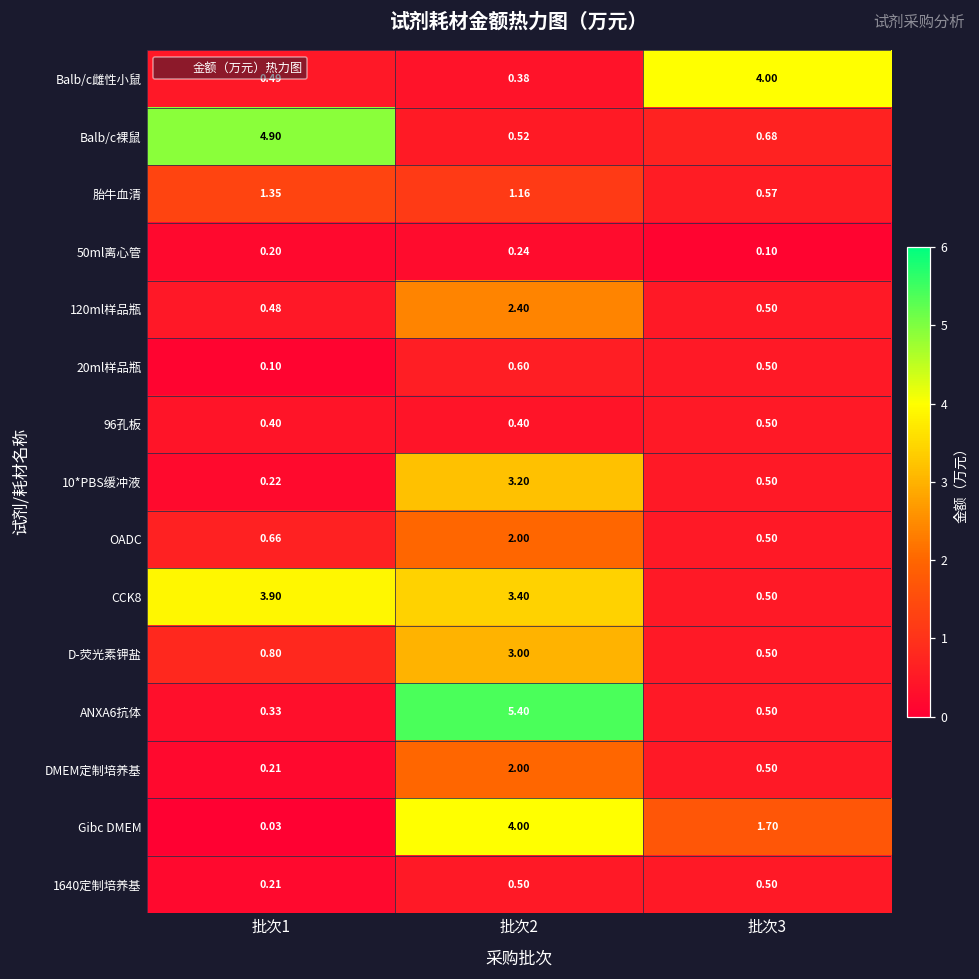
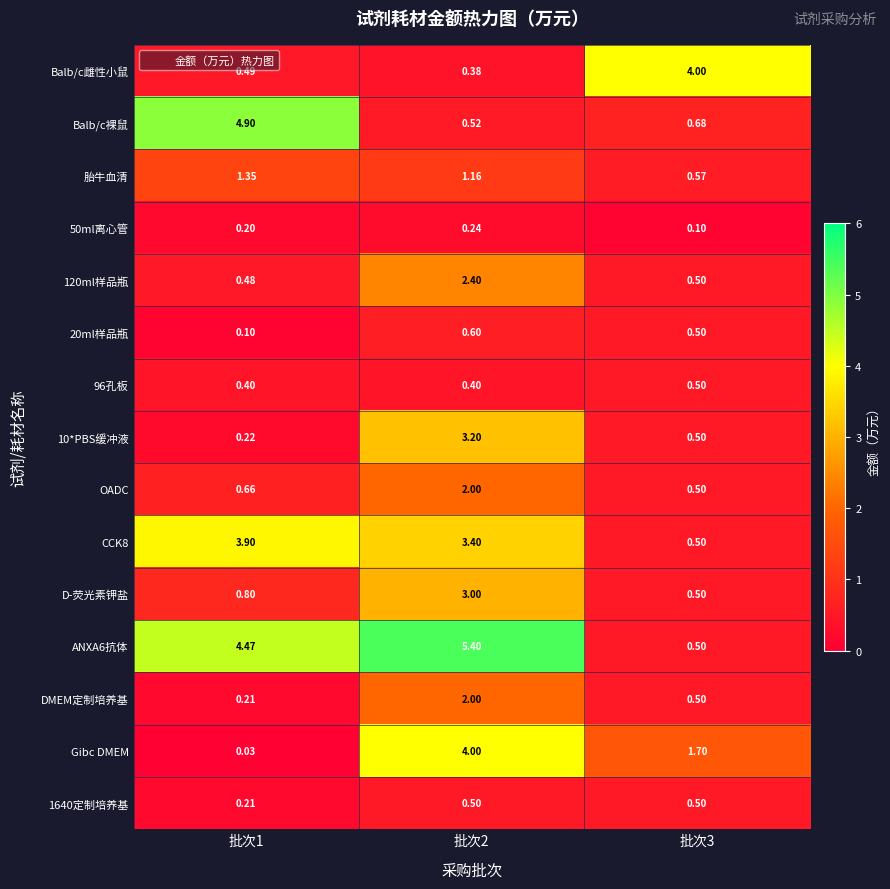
ANXA6抗体, 批次1: 0.33 -> 4.47
